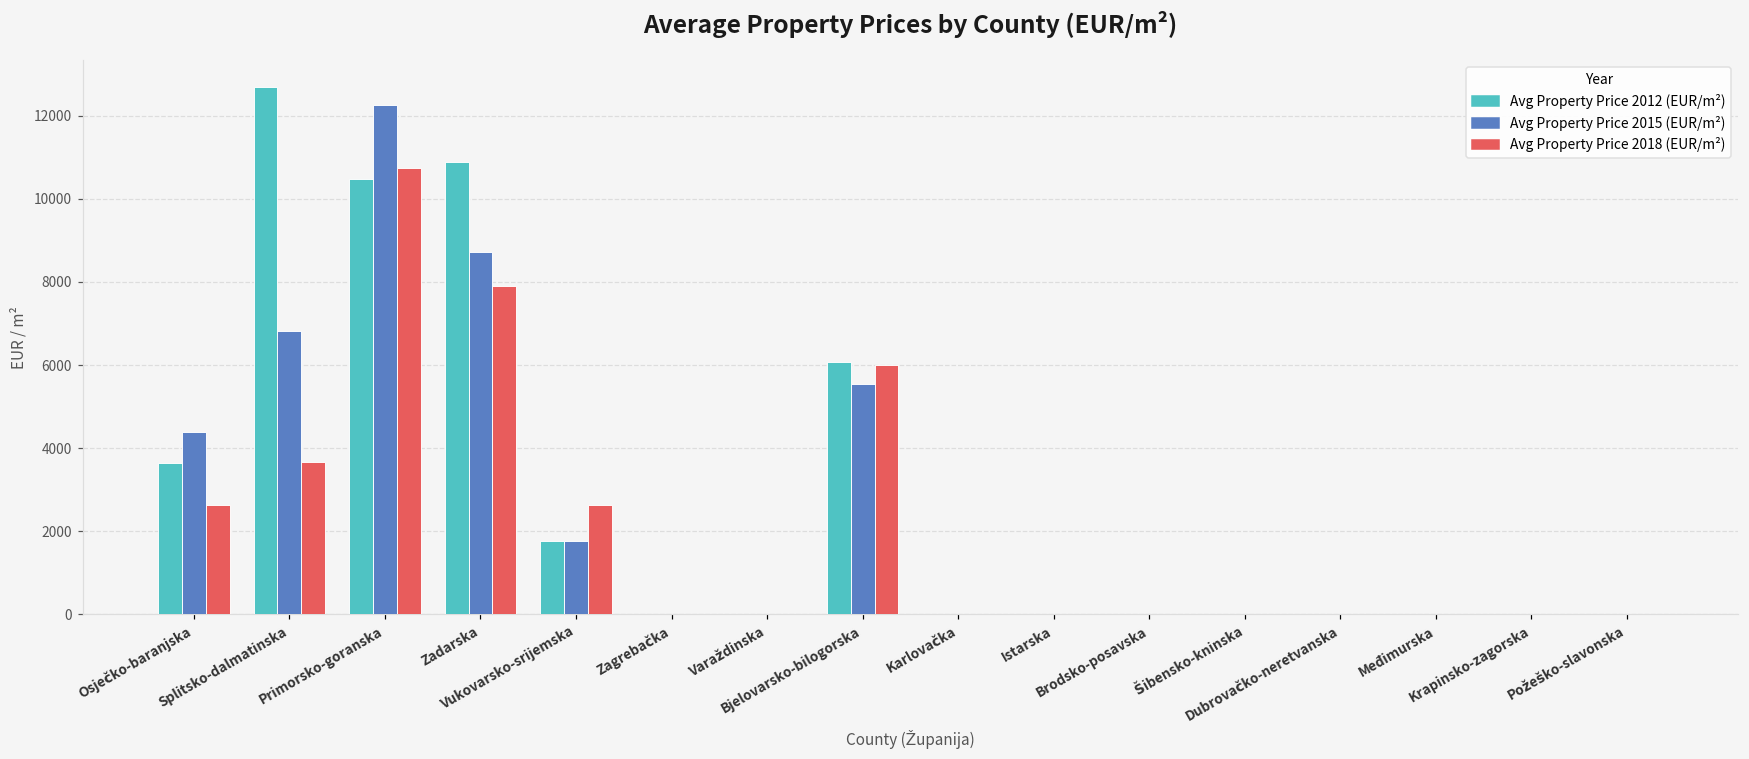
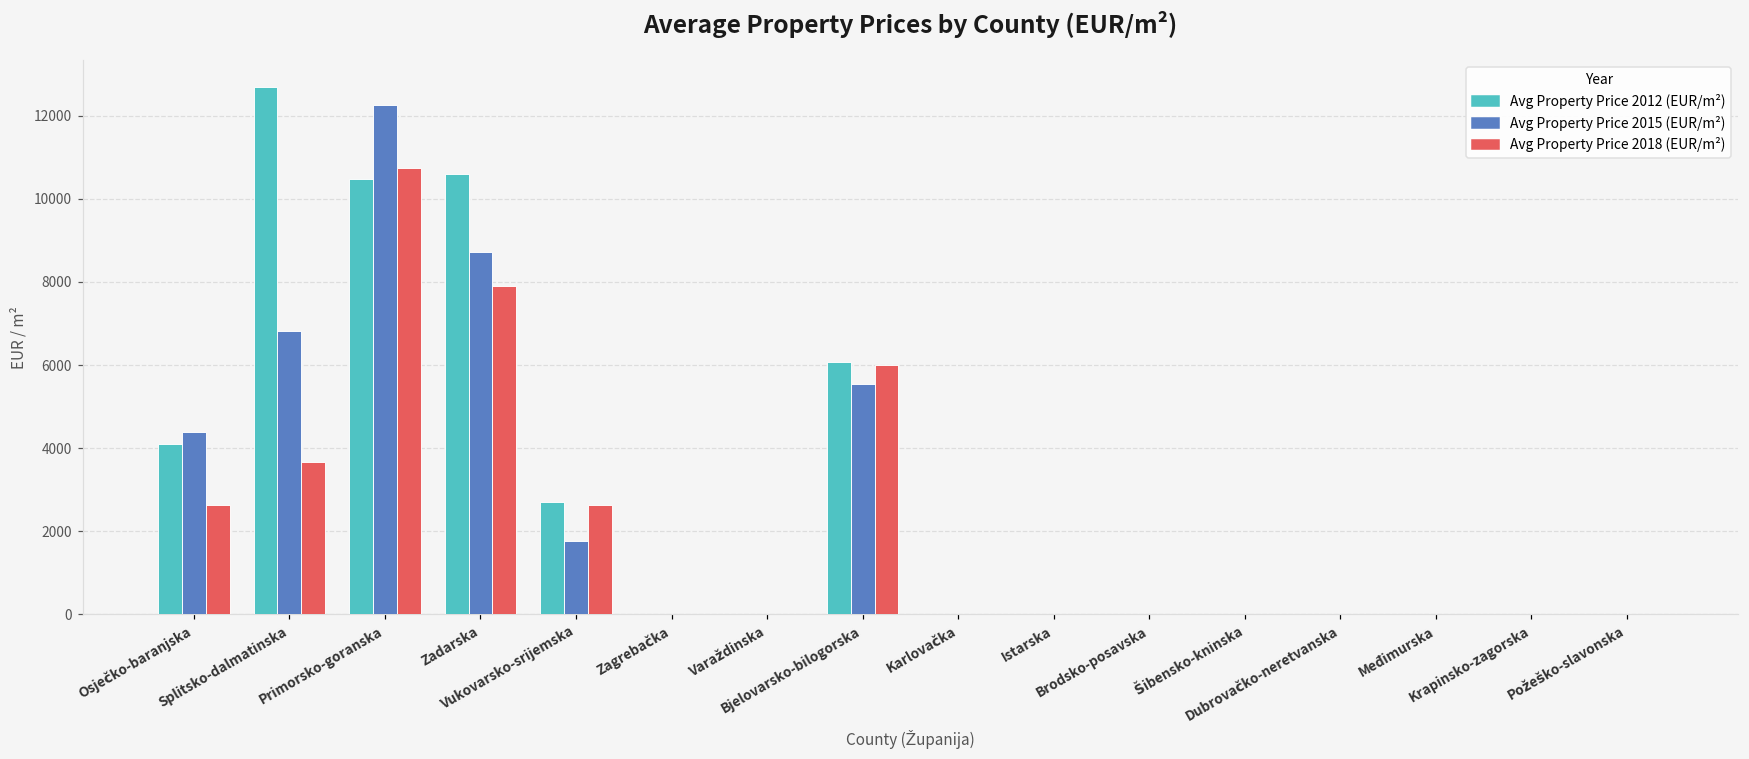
Avg Property Price 2012 (EUR/m²), Osječko-baranjska: 3600 -> 4100
Avg Property Price 2012 (EUR/m²), Zadarska: 10900 -> 10600
Avg Property Price 2012 (EUR/m²), Vukovarsko-srijemska: 1800 -> 2700
